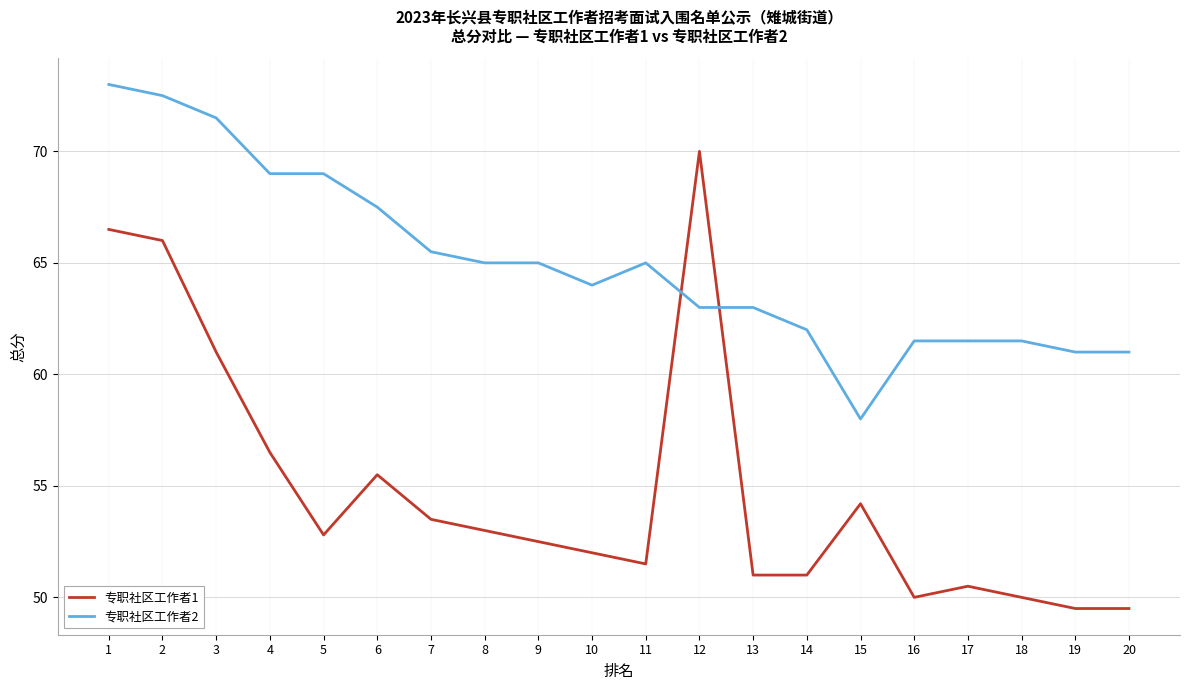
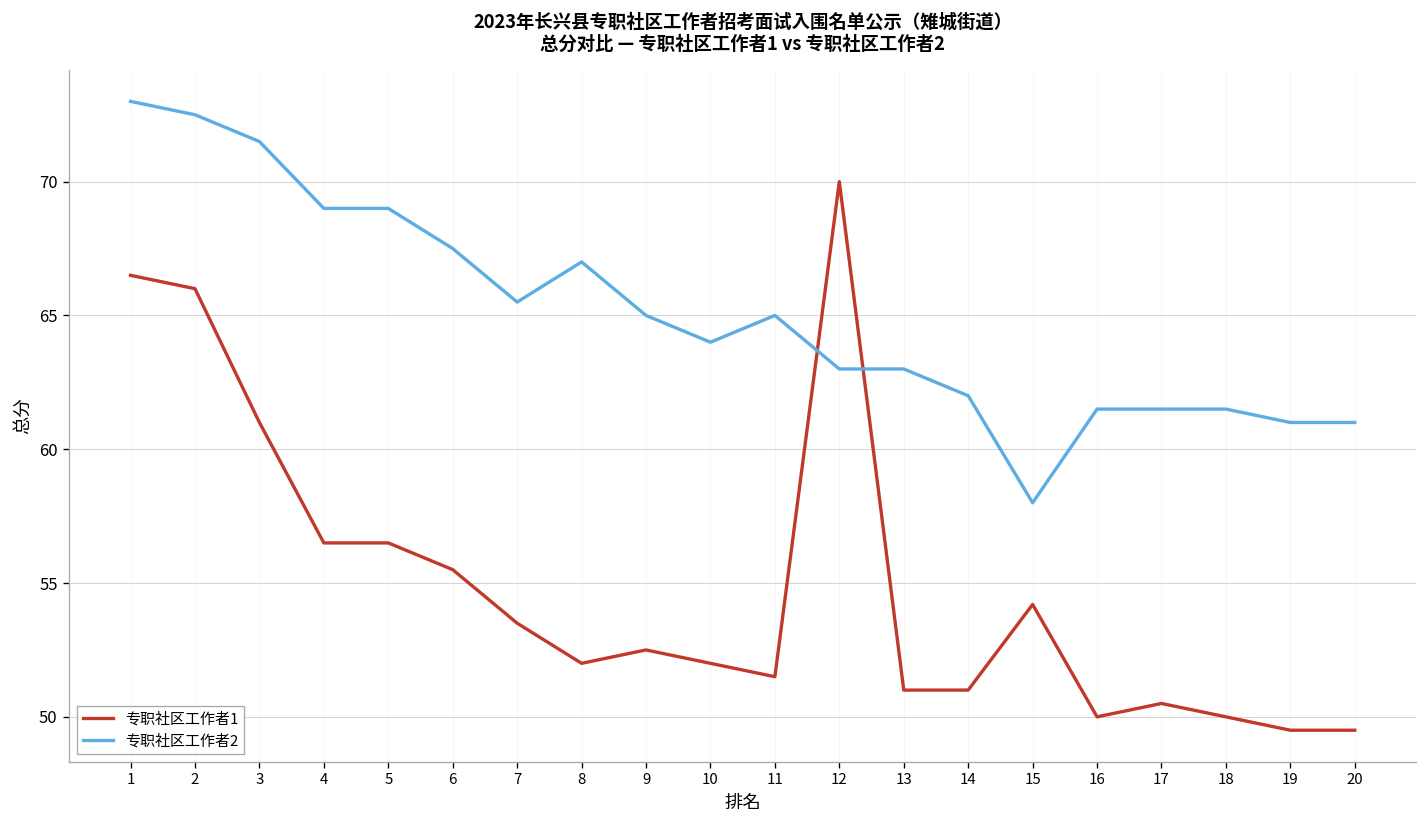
专职社区工作者1, 5: 52.8 -> 56.5
专职社区工作者1, 8: 53 -> 52
专职社区工作者2, 8: 65 -> 67
